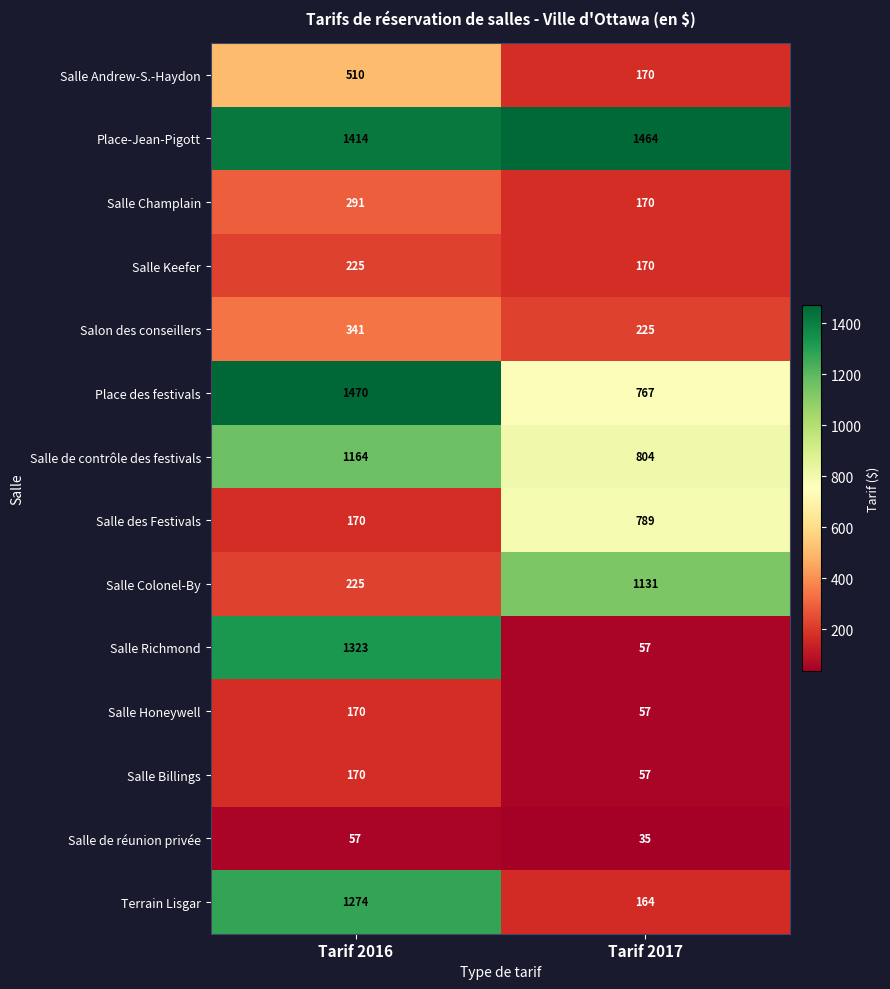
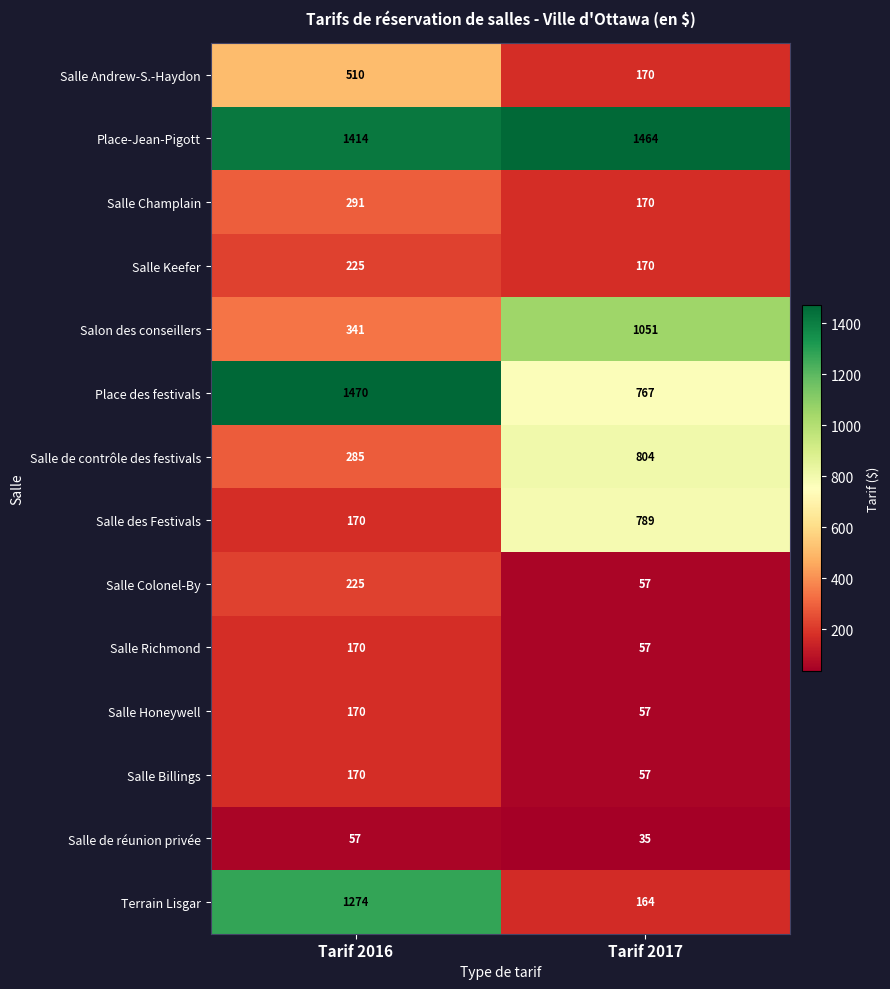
Salon des conseillers, Tarif 2017: 225 -> 1051
Salle de contrôle des festivals, Tarif 2016: 1164 -> 285
Salle Colonel-By, Tarif 2017: 1131 -> 57
Salle Richmond, Tarif 2016: 1323 -> 170
